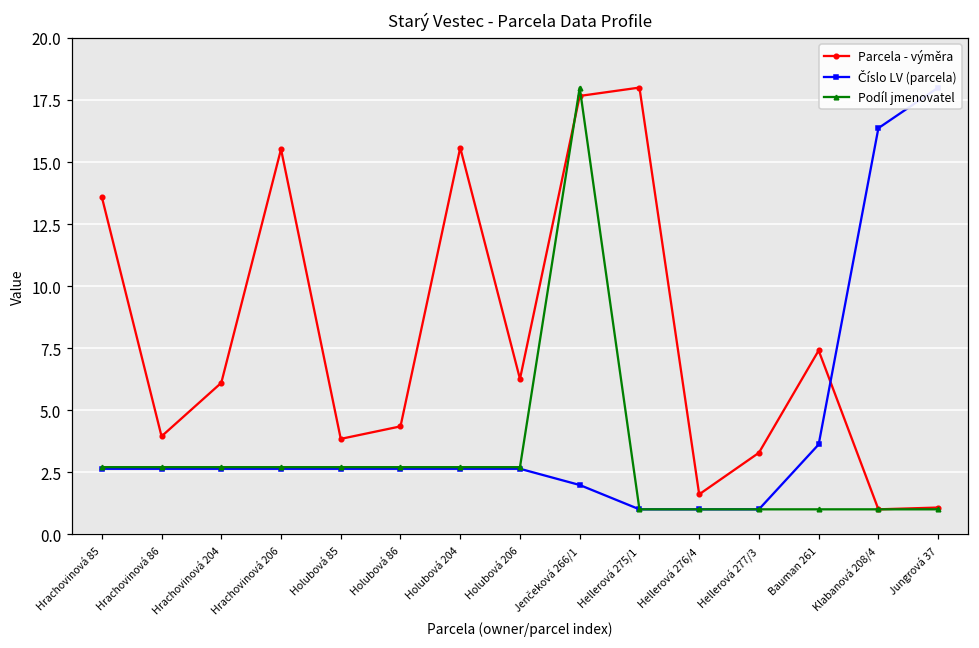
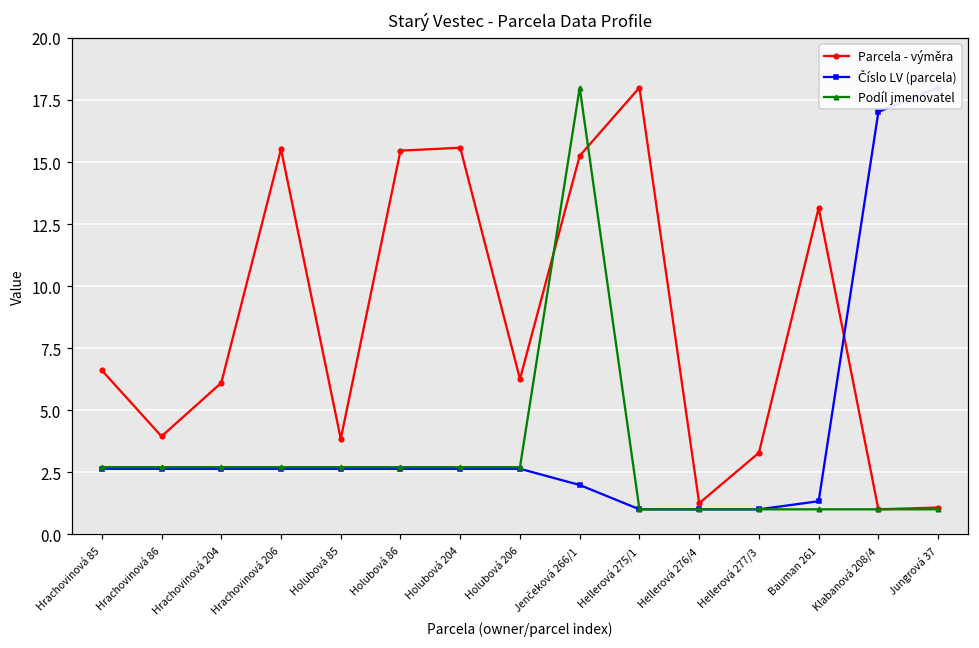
Parcela - výměra, Hrachovinová 85: 13.6 -> 6.6
Parcela - výměra, Holubová 86: 4.3 -> 15.5
Parcela - výměra, Jenčeková 266/1: 17.7 -> 15.3
Parcela - výměra, Hellerová 276/4: 1.6 -> 1.2
Parcela - výměra, Bauman 261: 7.4 -> 13.1
Číslo LV (parcela), Bauman 261: 3.6 -> 1.3
Číslo LV (parcela), Klabanová 208/4: 16.4 -> 17.0
